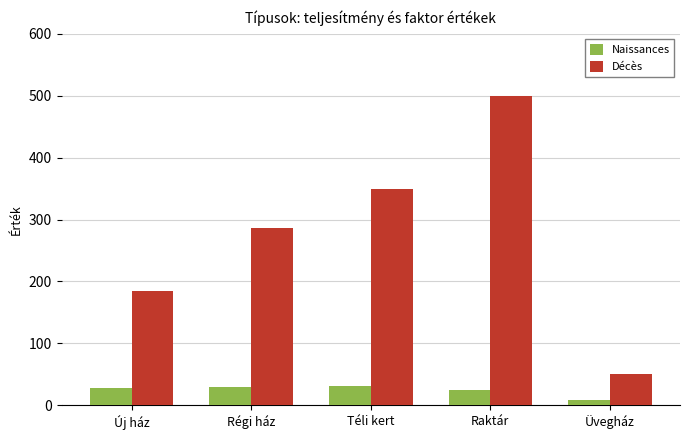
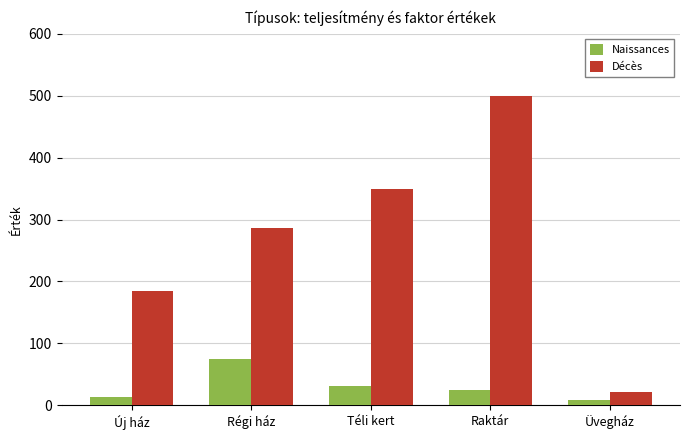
Naissances, Új ház: 30 -> 10
Naissances, Régi ház: 30 -> 80
Décès, Üvegház: 50 -> 20
